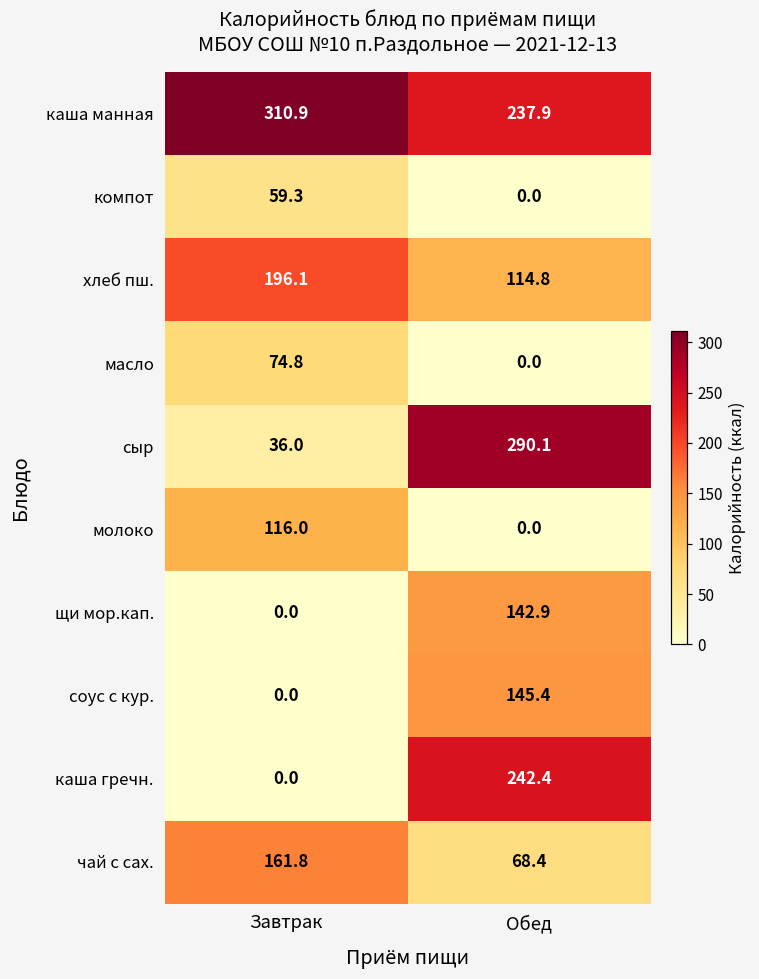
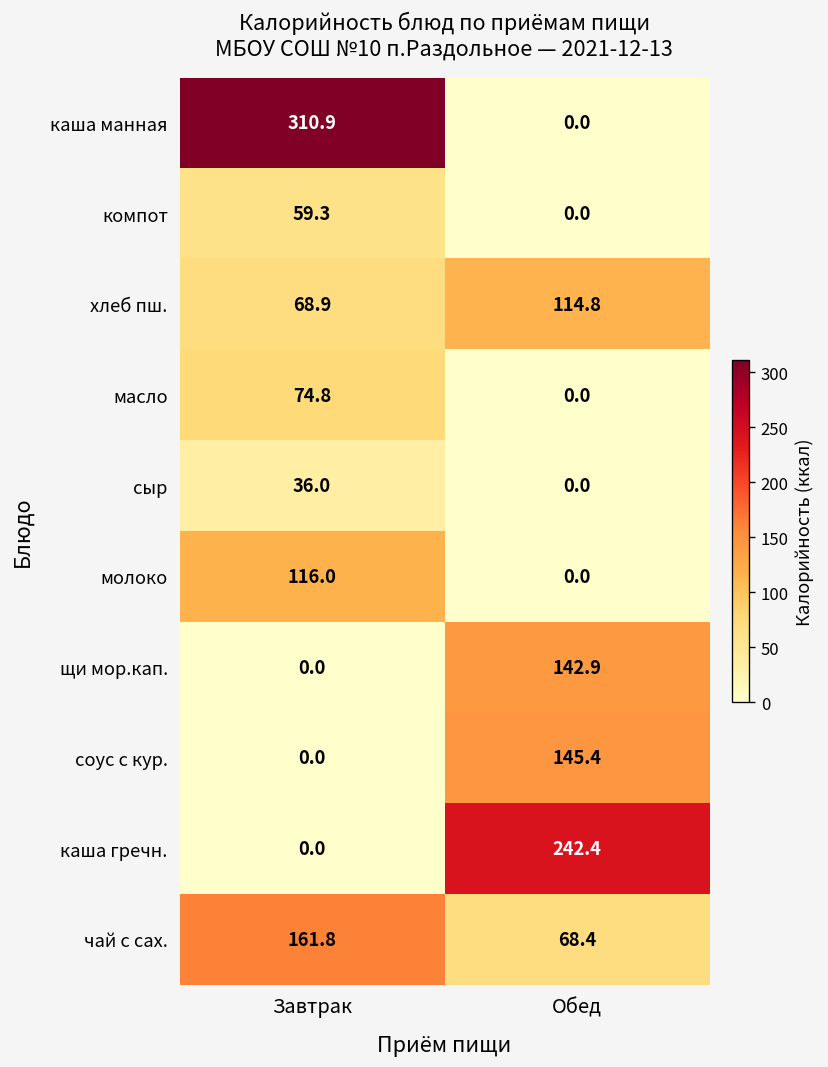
каша манная, Обед: 237.9 -> 0.0
хлеб пш., Завтрак: 196.1 -> 68.9
сыр, Обед: 290.1 -> 0.0
